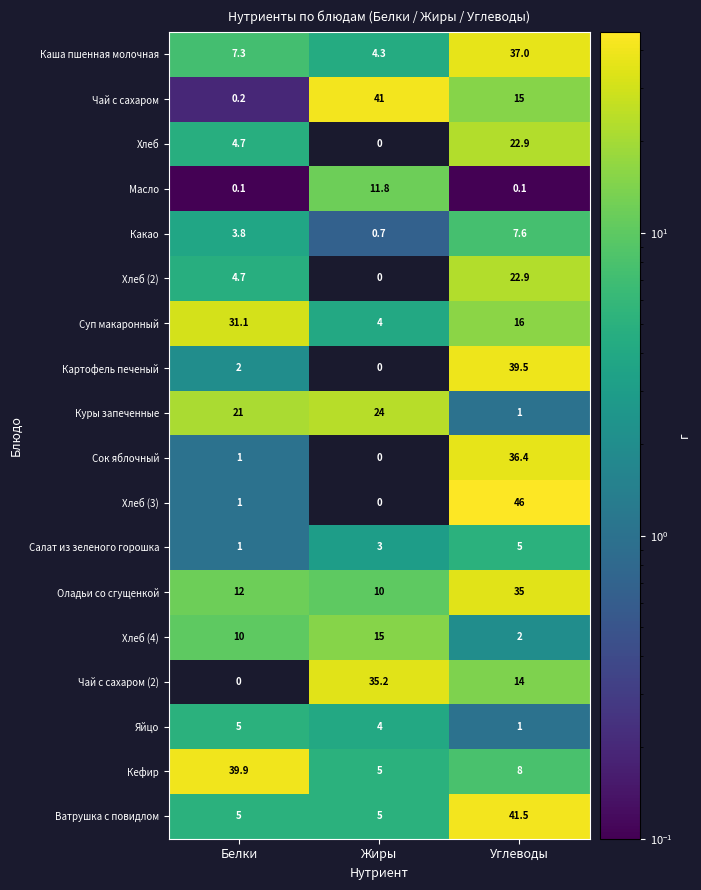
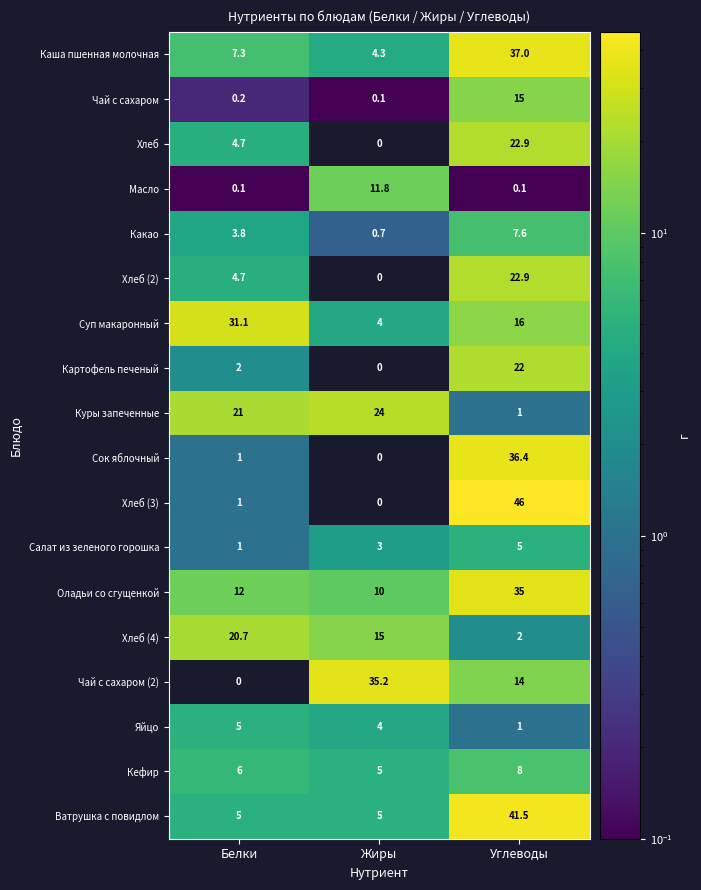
Чай с сахаром, Жиры: 41 -> 0.1
Картофель печеный, Углеводы: 39.5 -> 22
Хлеб (4), Белки: 10 -> 20.7
Кефир, Белки: 39.9 -> 6
